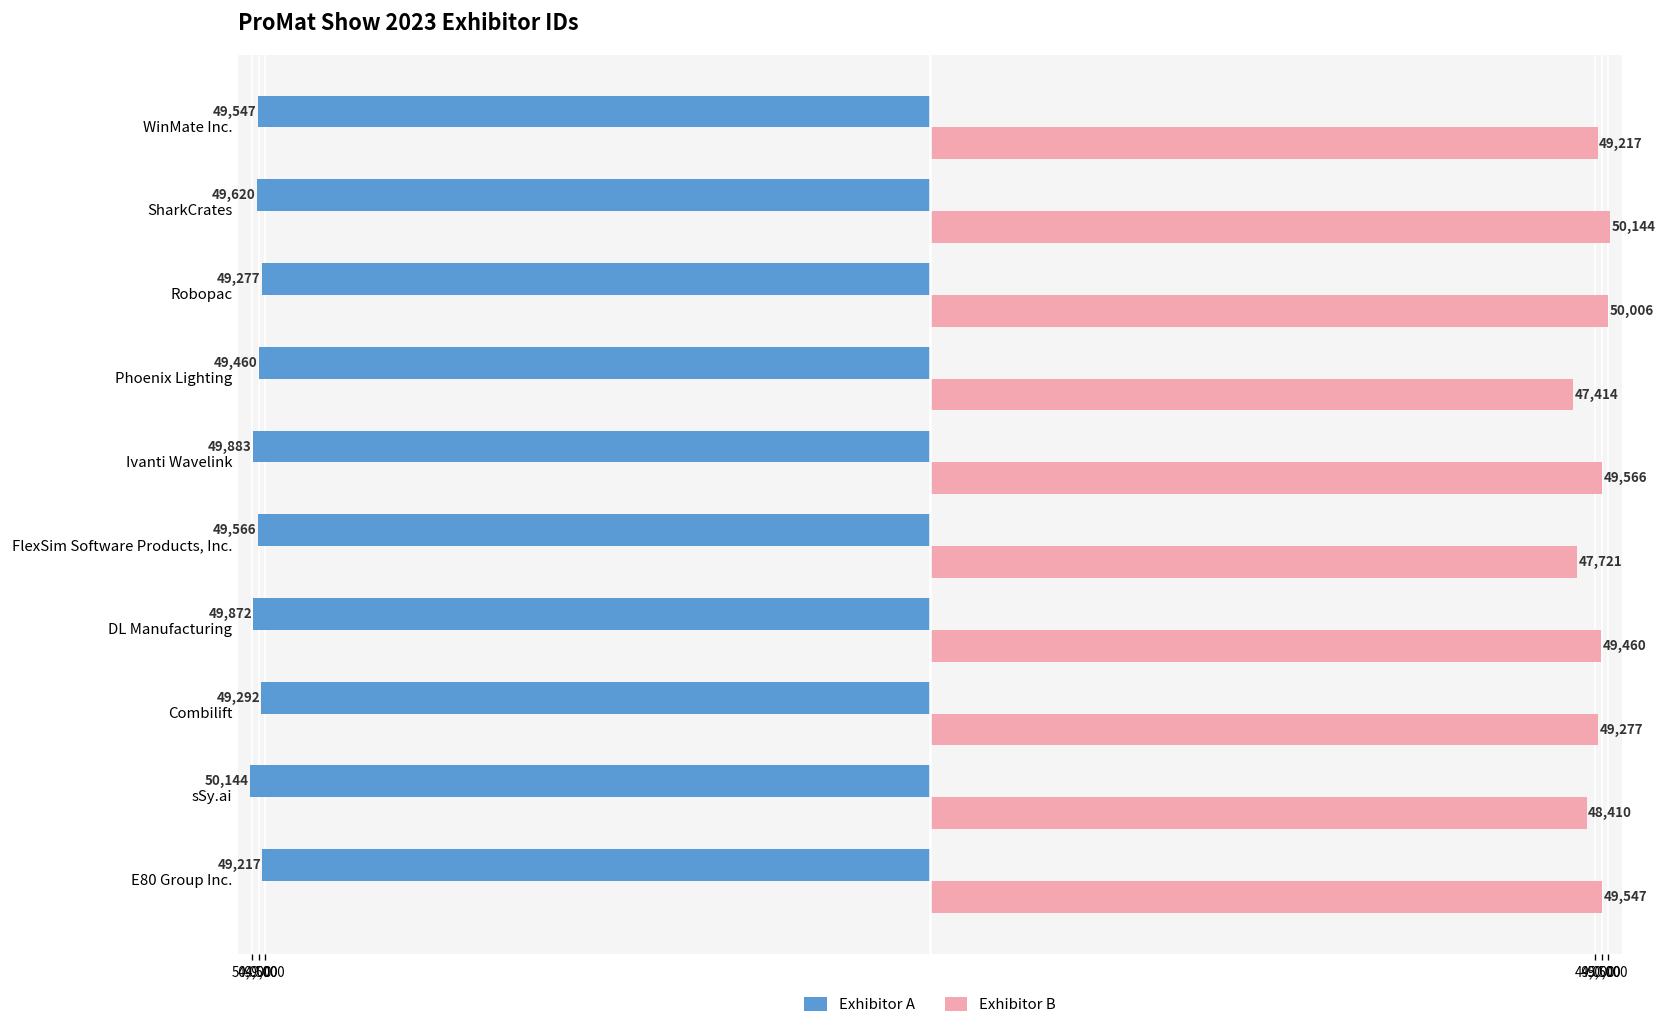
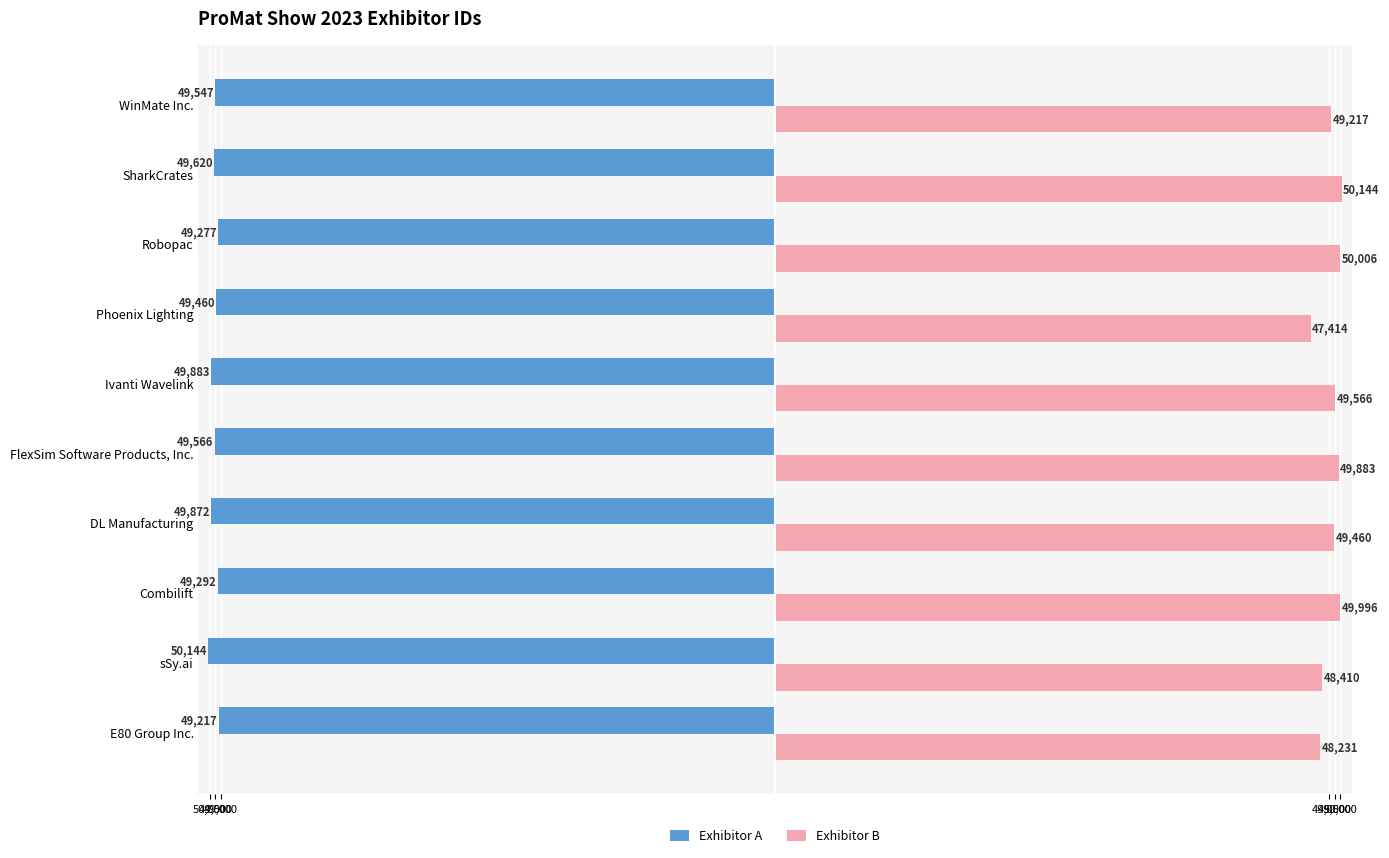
Exhibitor B, FlexSim Software Products, Inc.: 47,721 -> 49,883
Exhibitor B, Combilift: 49,277 -> 49,996
Exhibitor B, E80 Group Inc.: 49,547 -> 48,231
